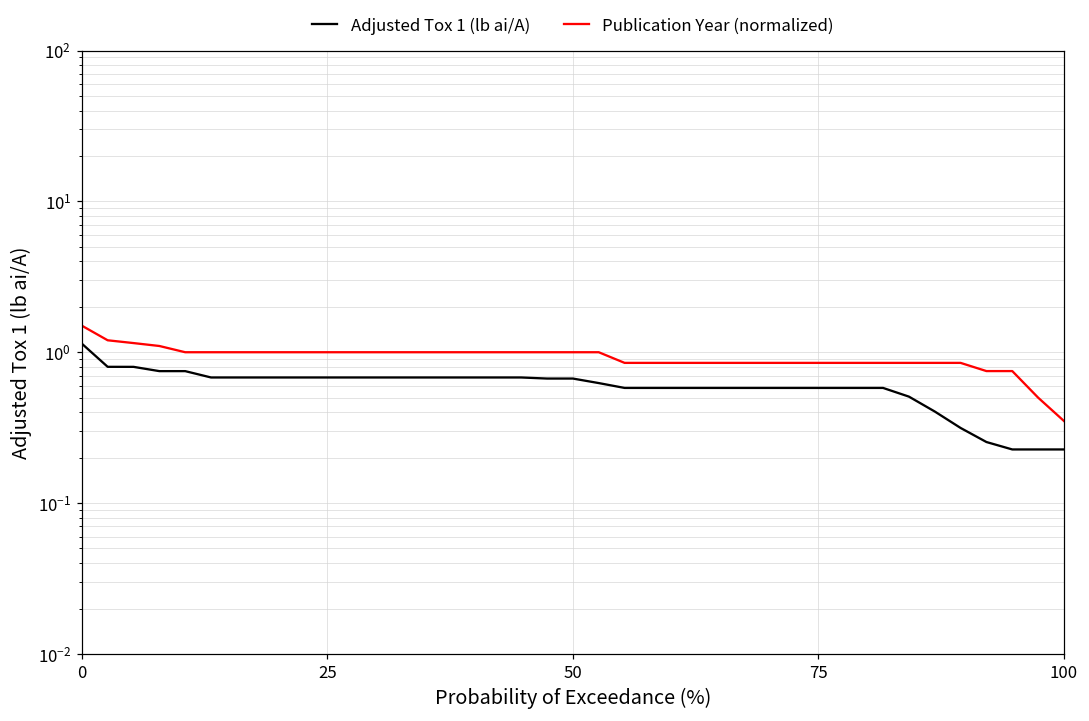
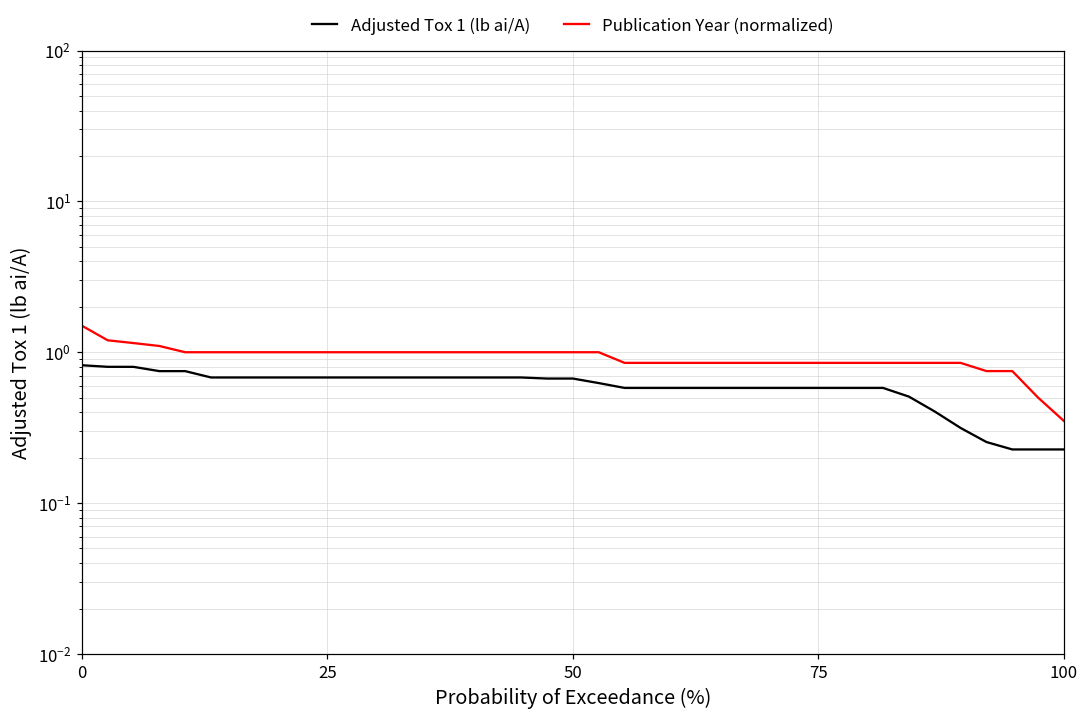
Adjusted Tox 1 (lb ai/A), 0: 1.1 -> 0.8
